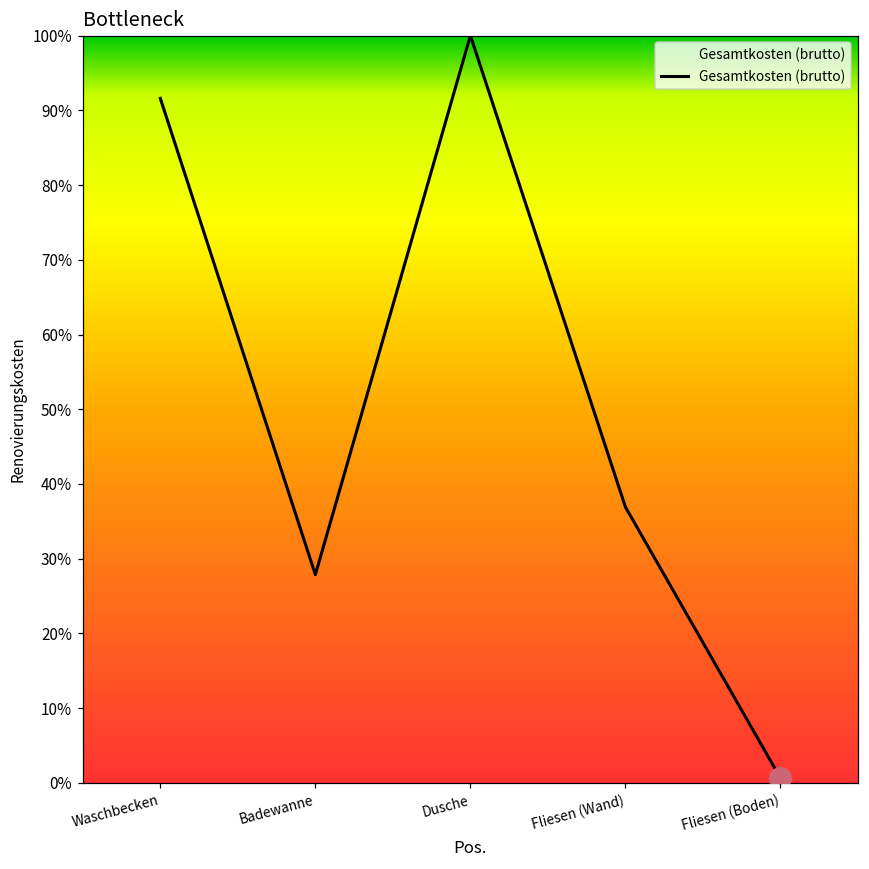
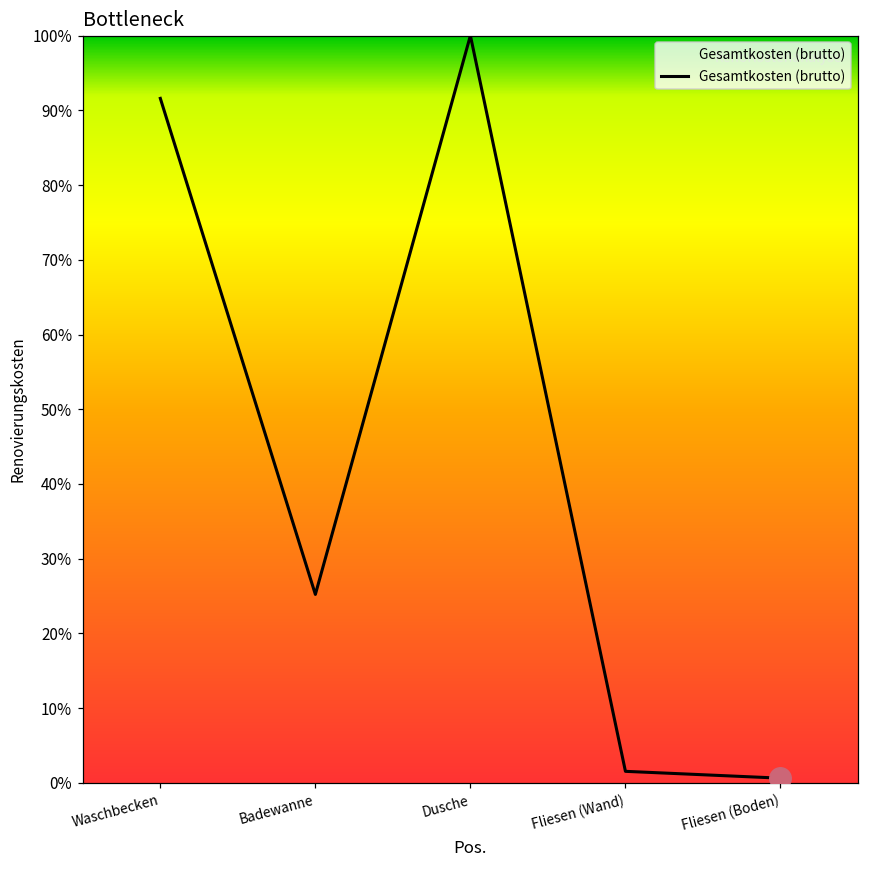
Gesamtkosten (brutto), Badewanne: 28% -> 25%
Gesamtkosten (brutto), Fliesen (Wand): 37% -> 2%
